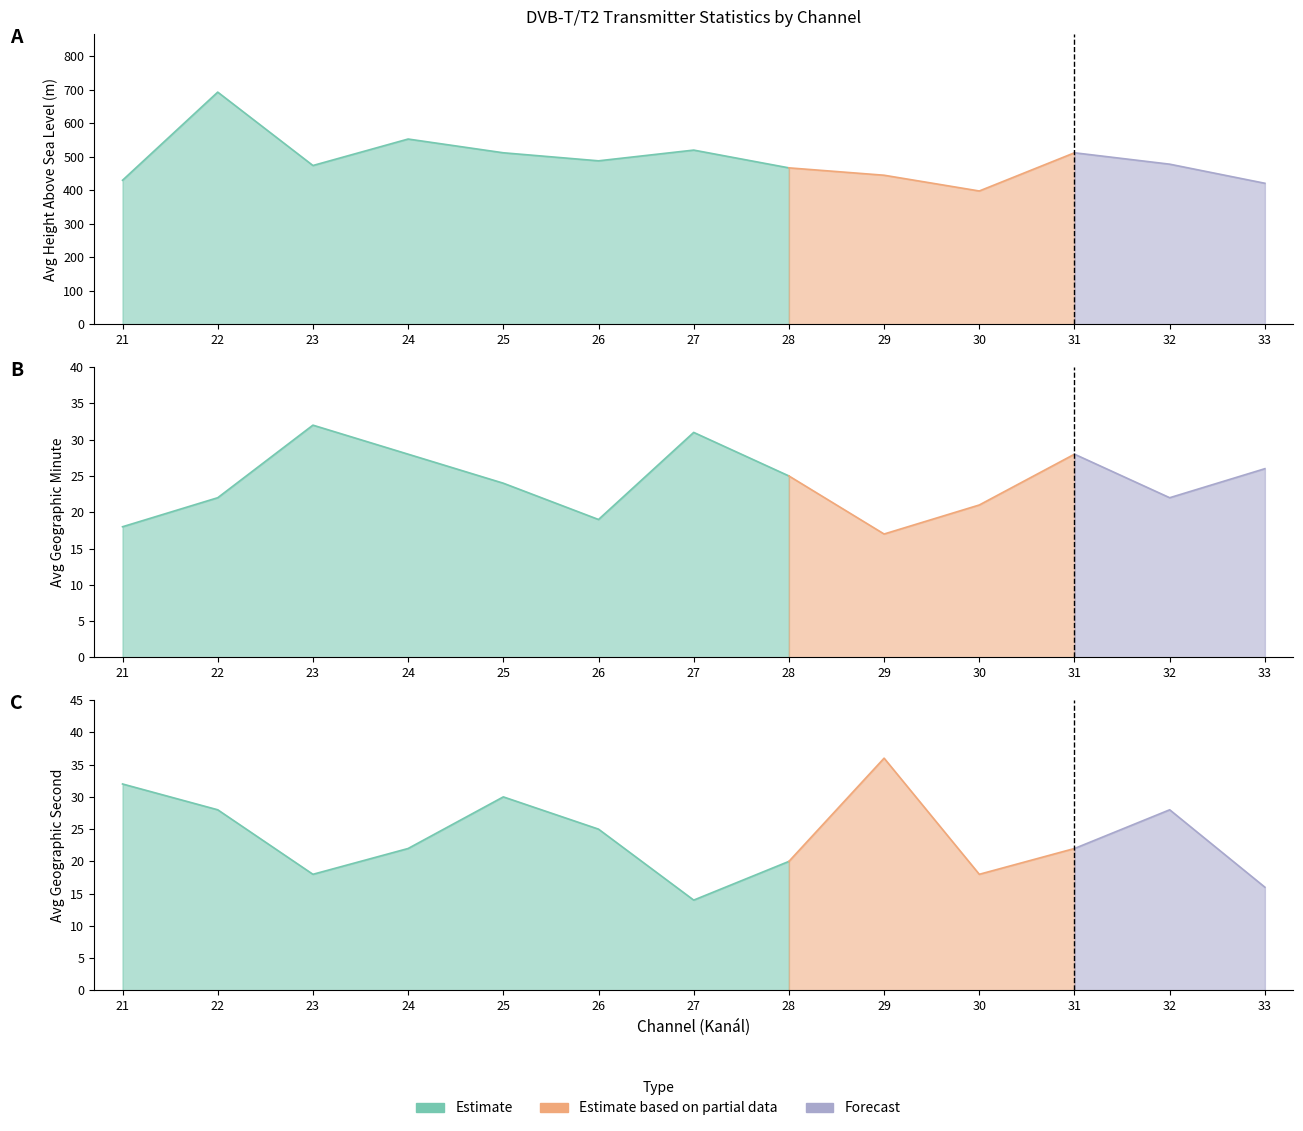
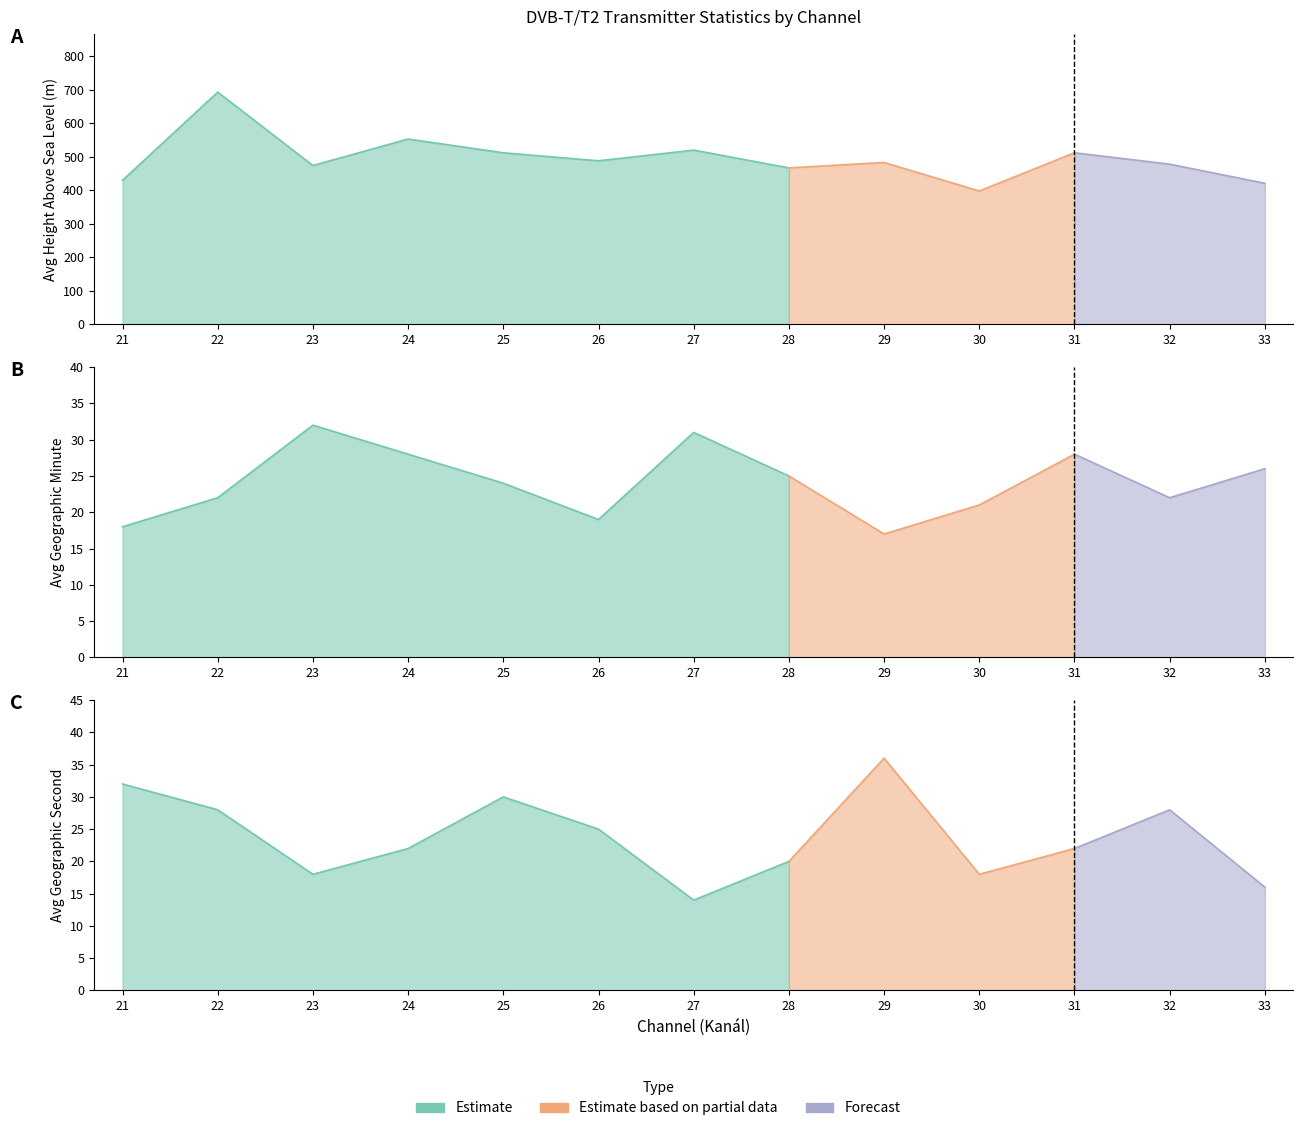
DVB-T/T2 Transmitter Statistics by Channel, Estimate based on partial data, 29: 450 -> 480
